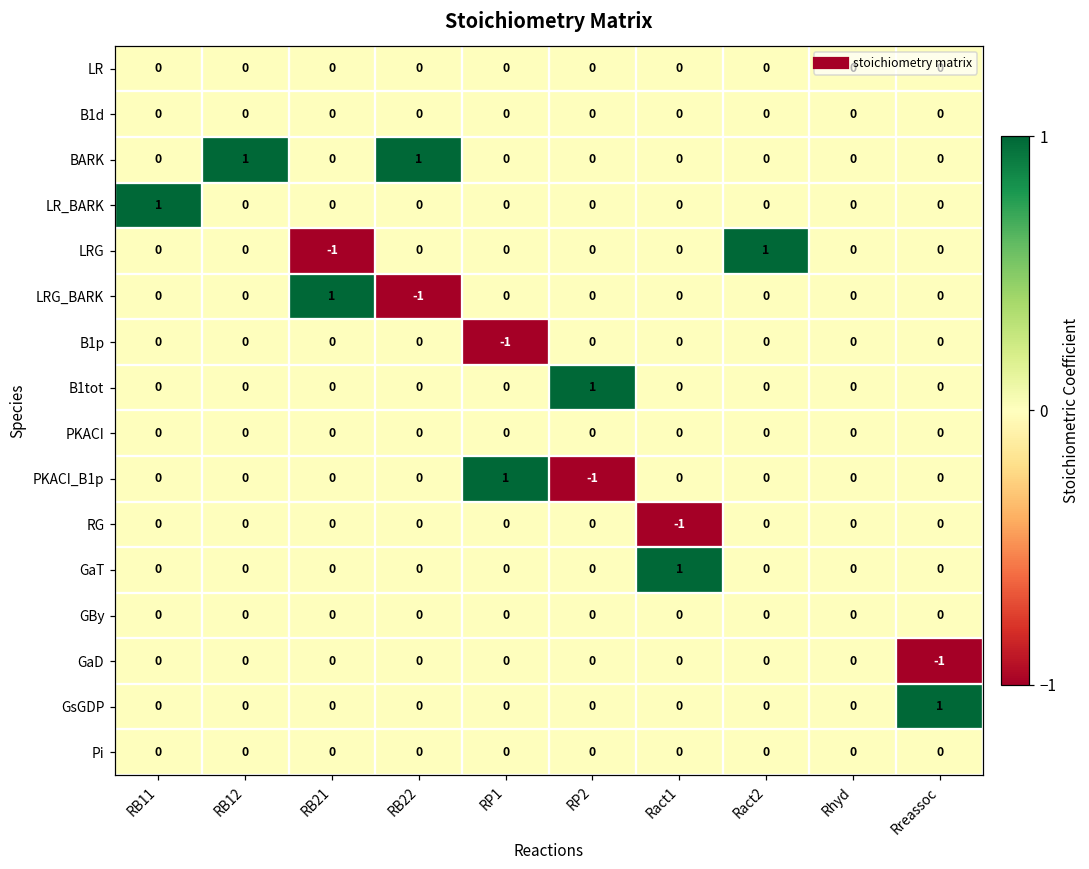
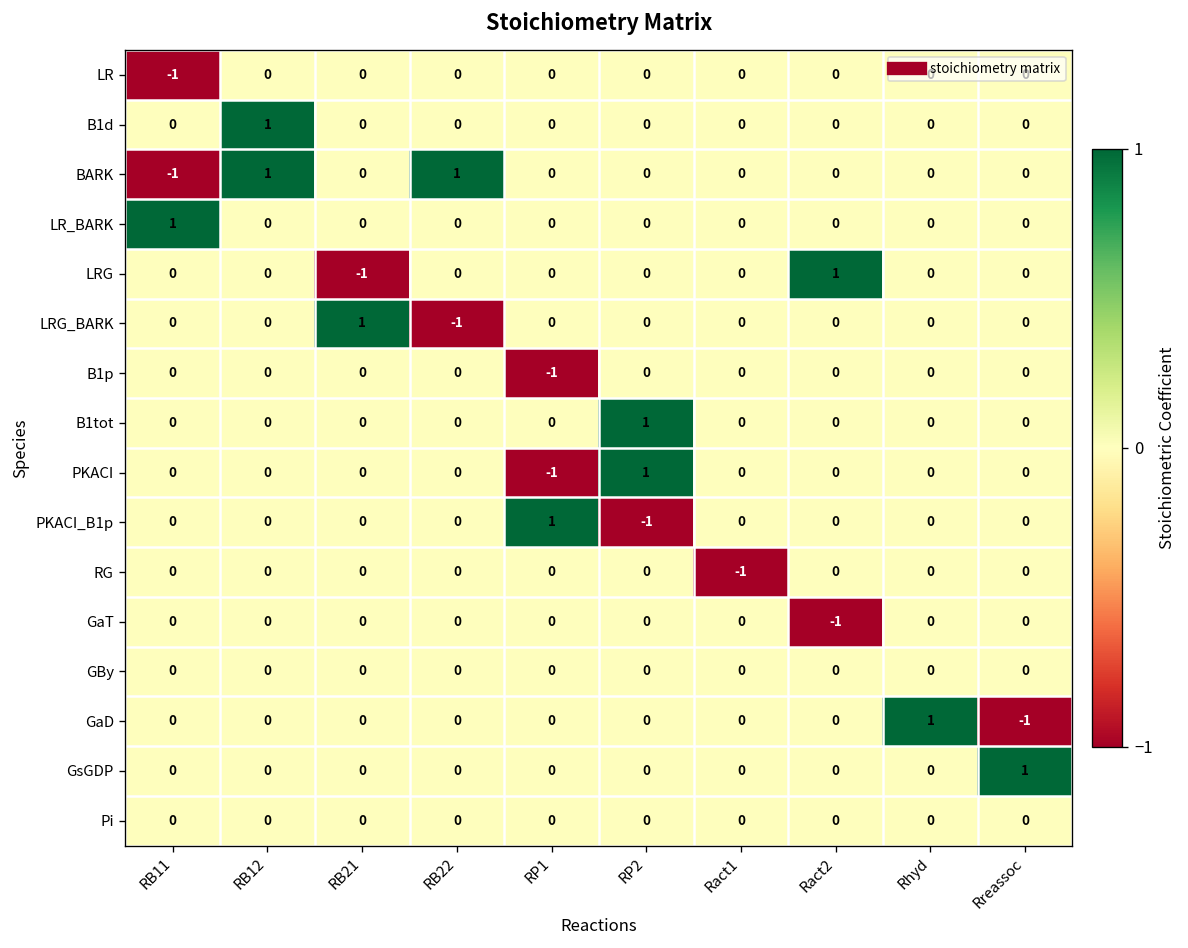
LR, RB11: 0 -> -1
B1d, RB12: 0 -> 1
BARK, RB11: 0 -> -1
PKACI, RP1: 0 -> -1
PKACI, RP2: 0 -> 1
GaT, Ract1: 1 -> 0
GaT, Ract2: 0 -> -1
GaD, Rhyd: 0 -> 1
